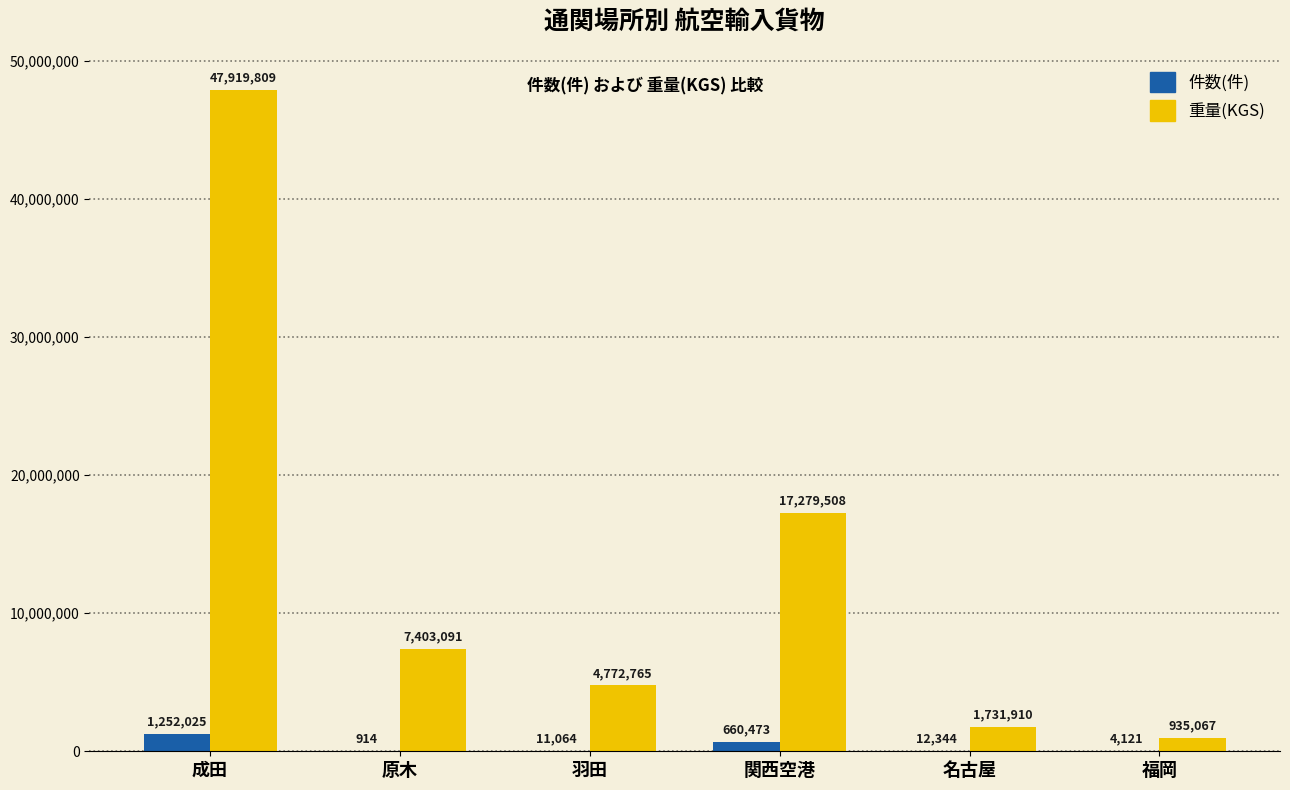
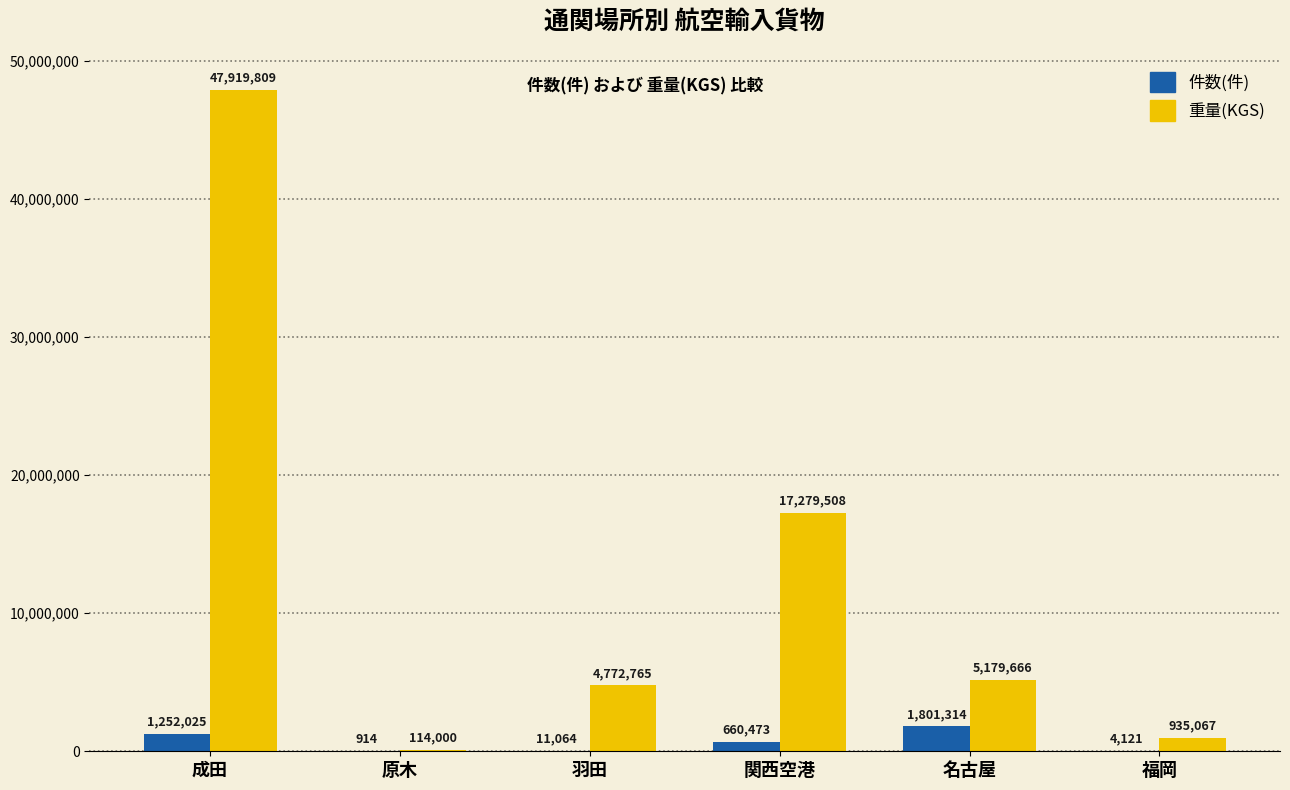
重量(KGS), 原木: 7,403,091 -> 114,000
件数(件), 名古屋: 12,344 -> 1,801,314
重量(KGS), 名古屋: 1,731,910 -> 5,179,666
